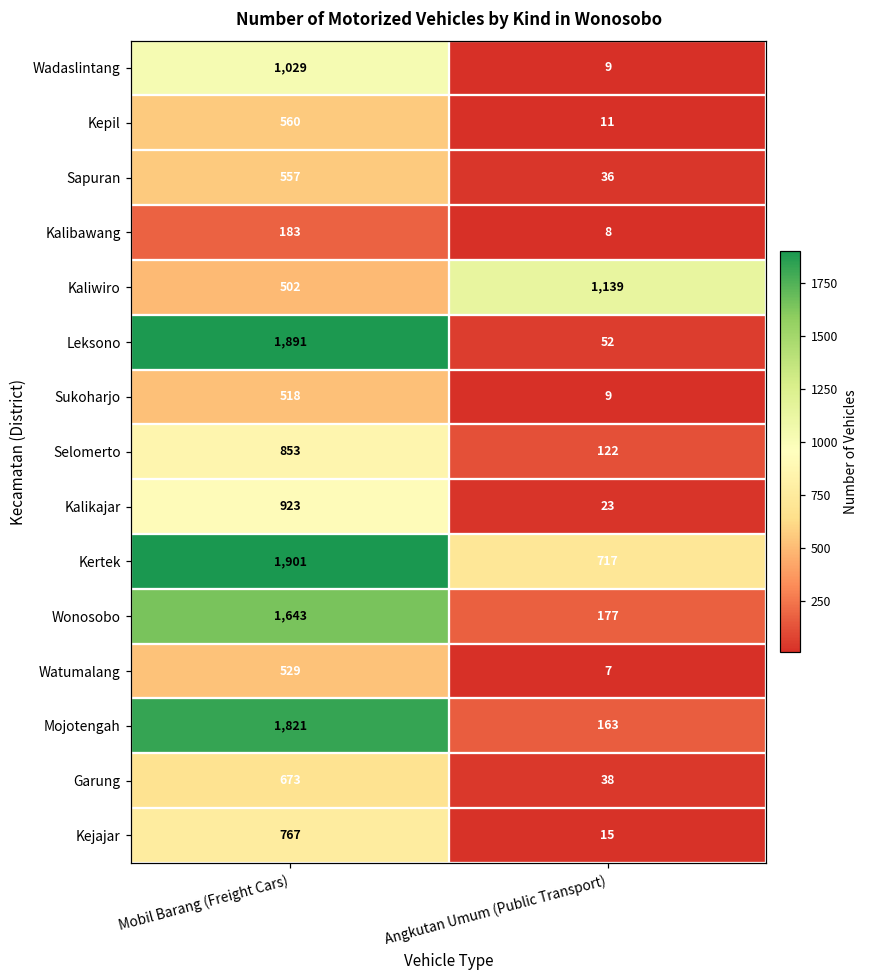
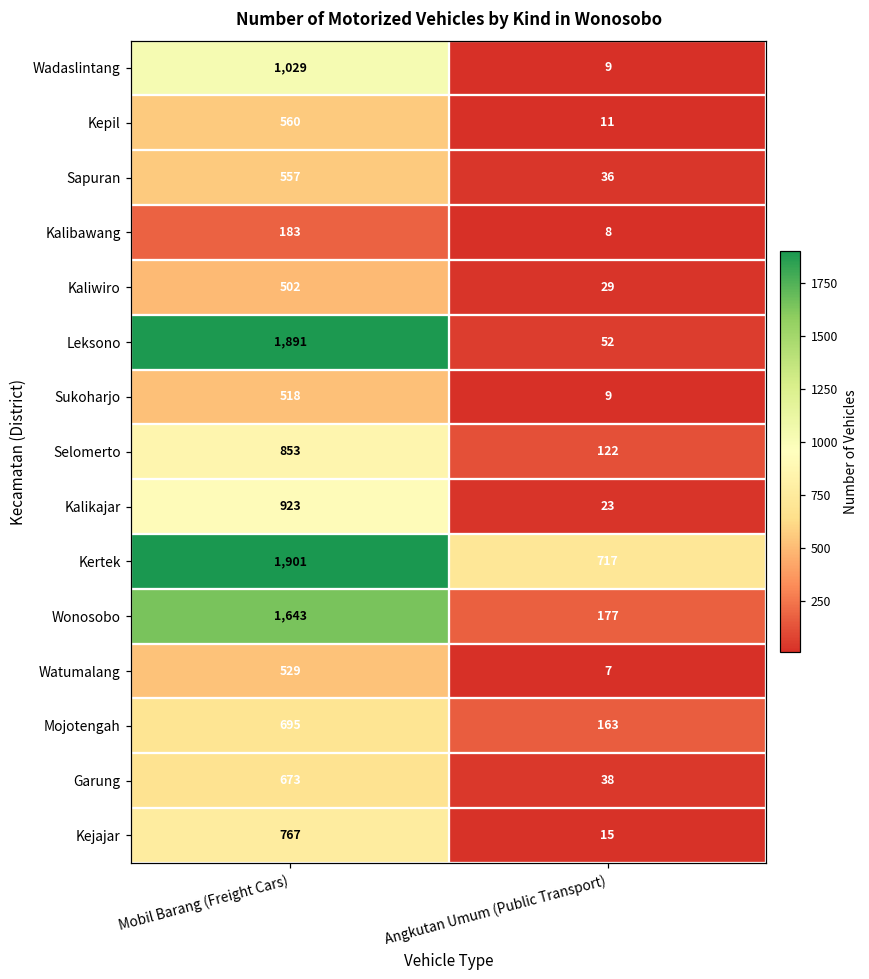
Kaliwiro, Angkutan Umum (Public Transport): 1,139 -> 29
Mojotengah, Mobil Barang (Freight Cars): 1,821 -> 695
